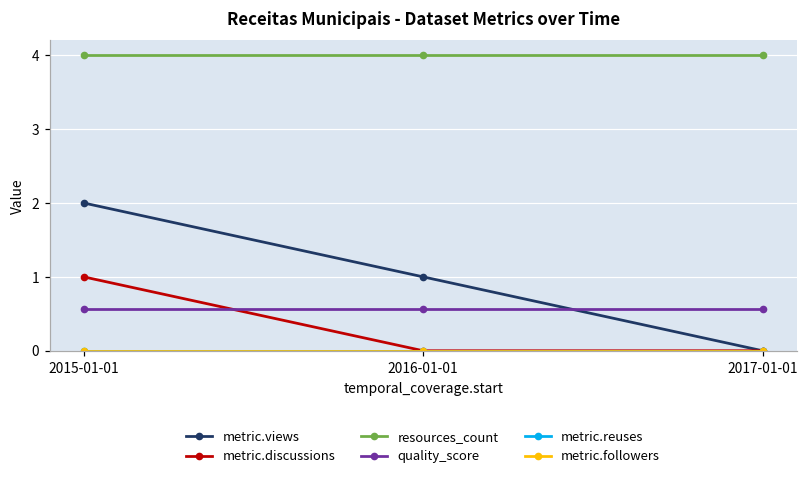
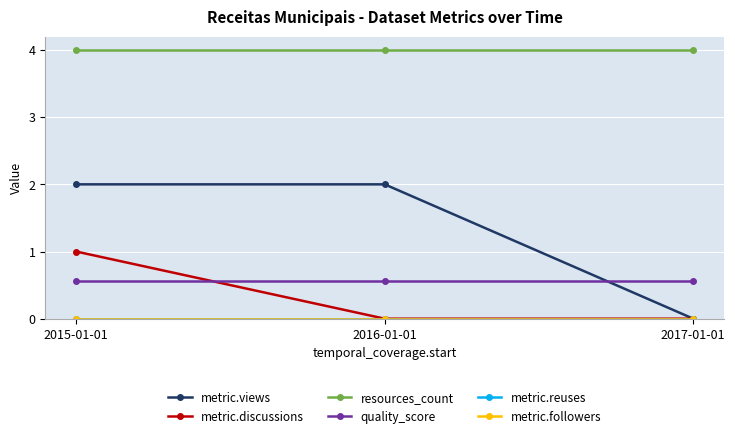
metric.views, 2016-01-01: 1 -> 2
